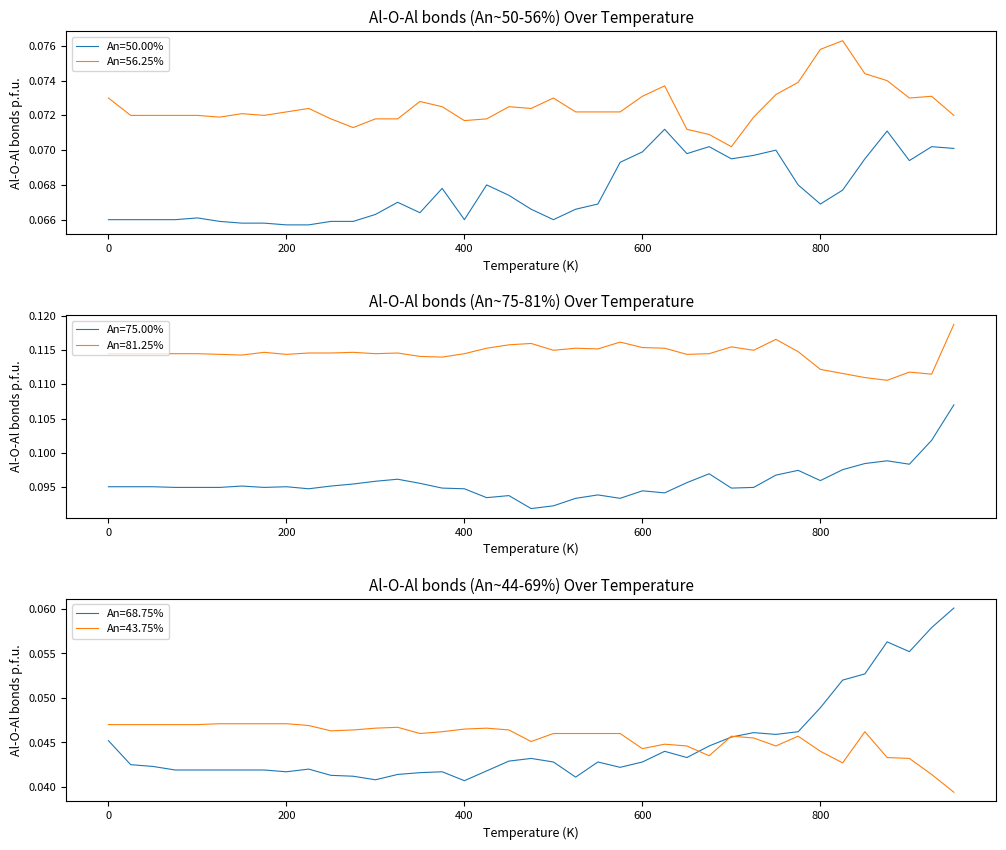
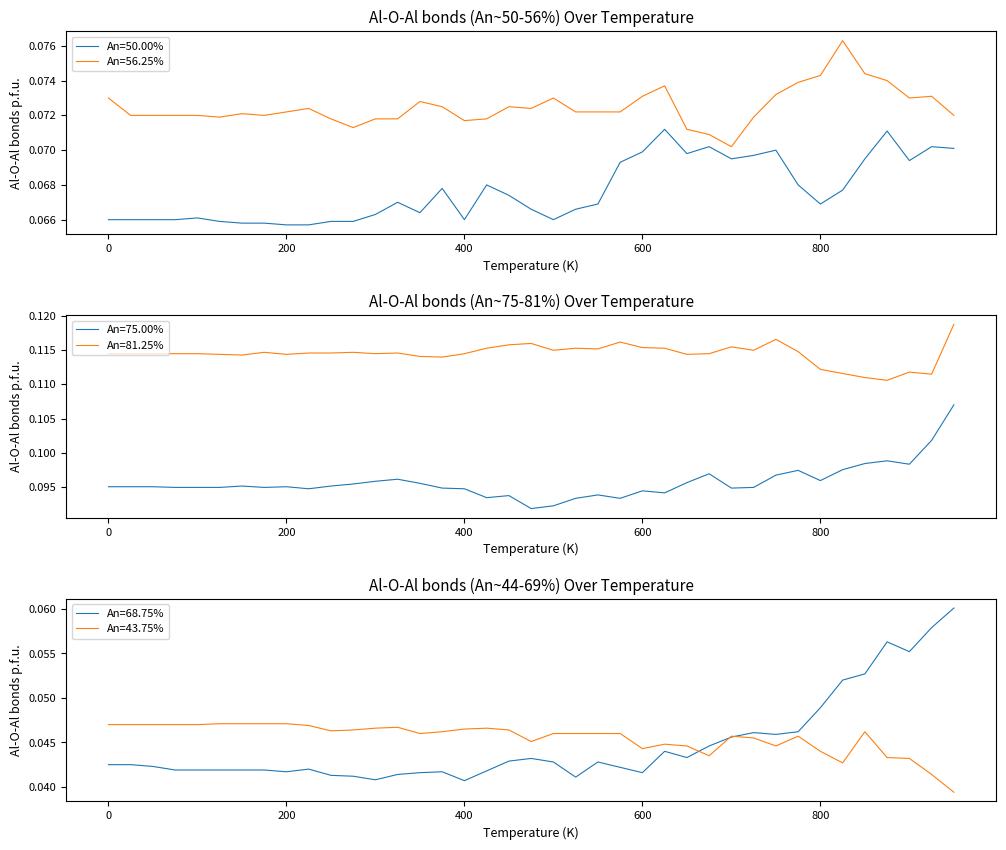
Al-O-Al bonds (An~50-56%) Over Temperature, An=56.25%, 800: 0.0758 -> 0.0743
Al-O-Al bonds (An~44-69%) Over Temperature, An=68.75%, 0: 0.045 -> 0.043
Al-O-Al bonds (An~44-69%) Over Temperature, An=68.75%, 600: 0.043 -> 0.042
